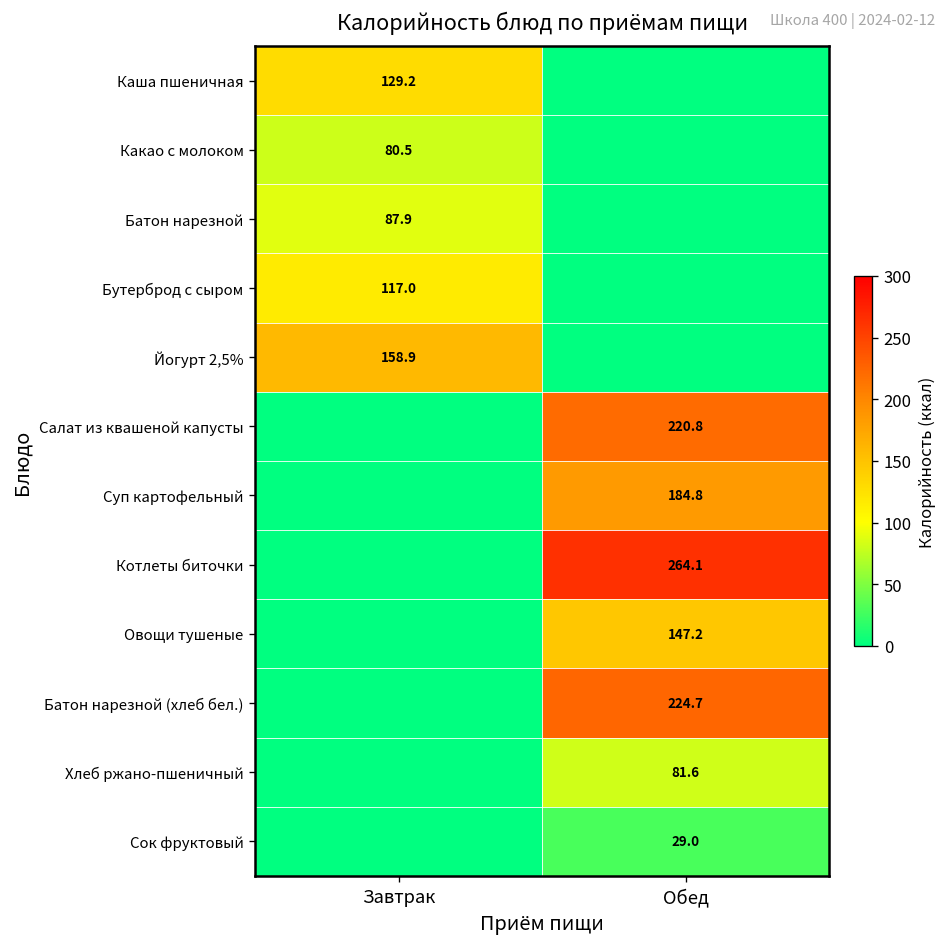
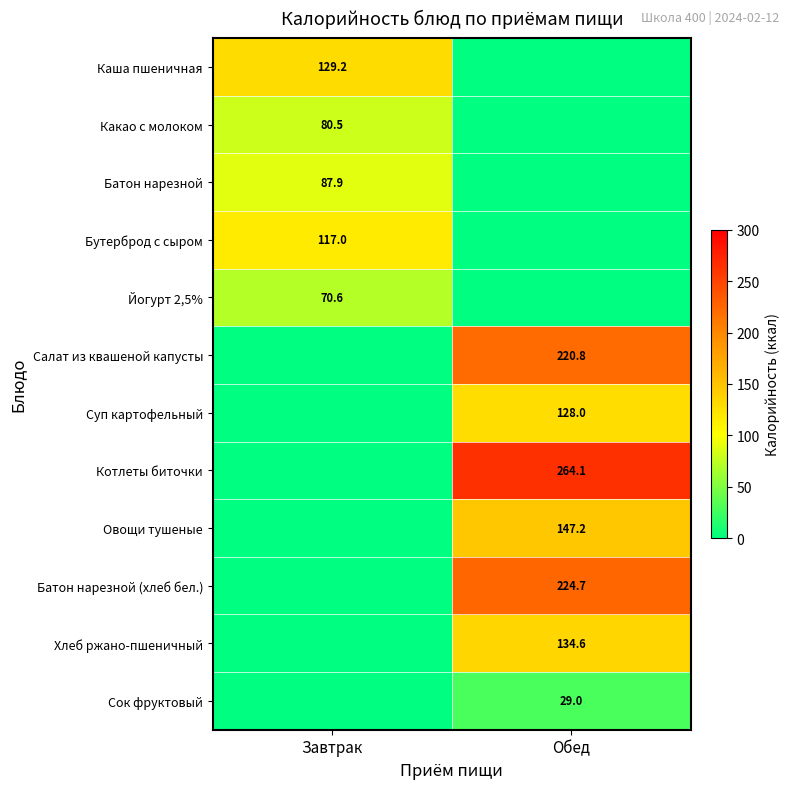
Йогурт 2,5%, Завтрак: 158.9 -> 70.6
Суп картофельный, Обед: 184.8 -> 128.0
Хлеб ржано-пшеничный, Обед: 81.6 -> 134.6
